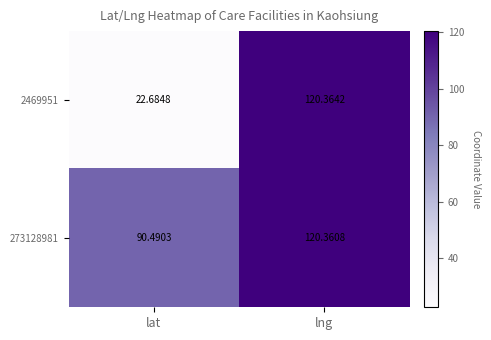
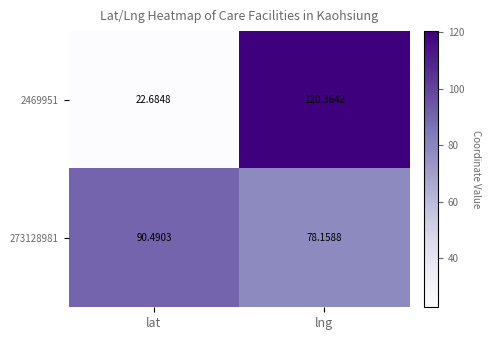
273128981, lng: 120.3608 -> 78.1588
